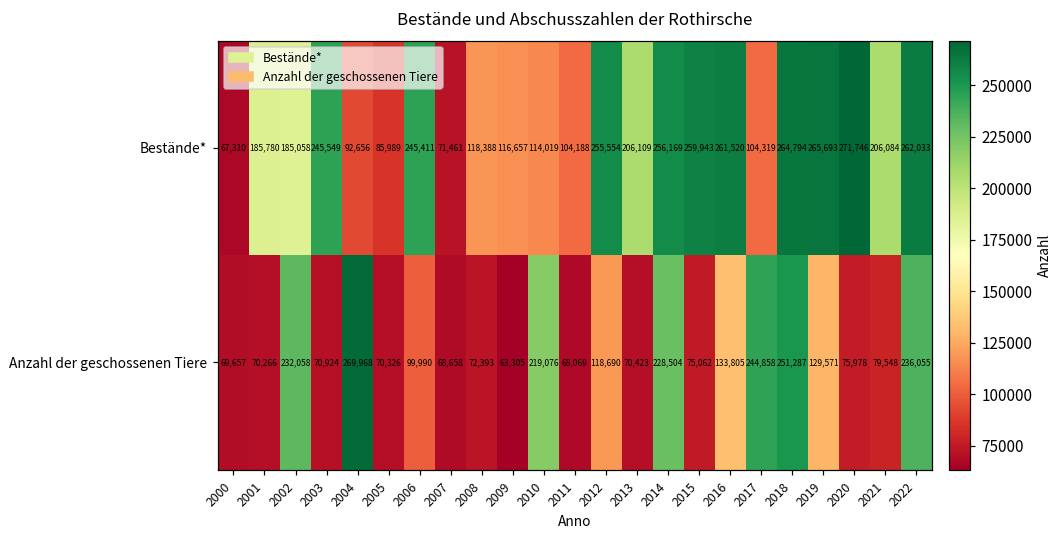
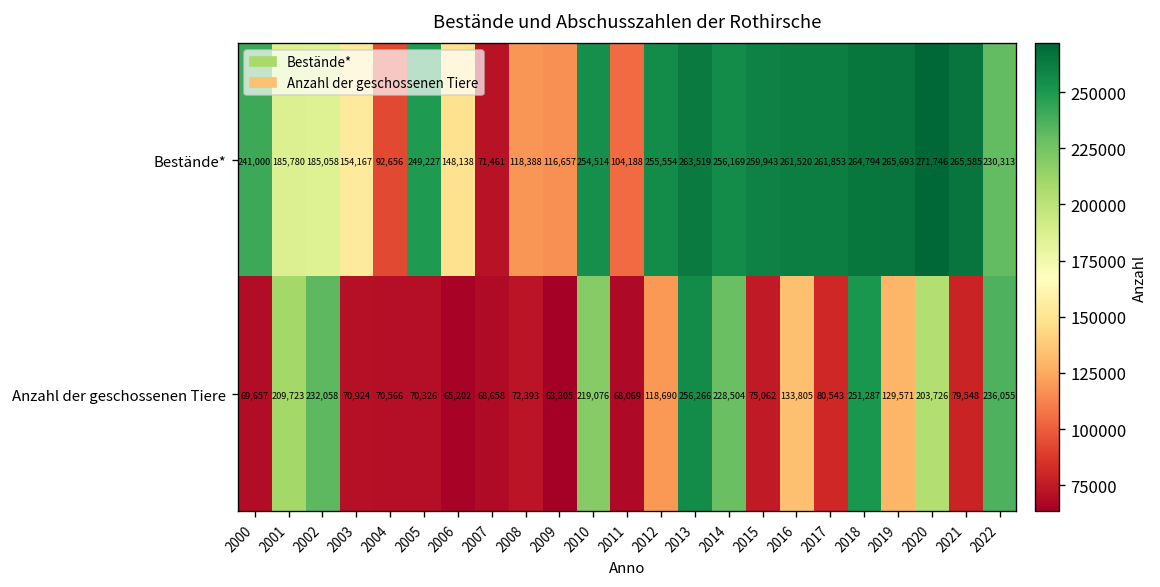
Bestände*, 2000: 67,310 -> 241,000
Bestände*, 2003: 245,549 -> 154,167
Bestände*, 2005: 85,989 -> 249,227
Bestände*, 2006: 245,411 -> 148,138
Bestände*, 2010: 114,019 -> 254,514
Bestände*, 2013: 206,109 -> 263,519
Bestände*, 2017: 104,319 -> 261,853
Bestände*, 2021: 206,084 -> 265,585
Bestände*, 2022: 262,033 -> 230,313
Anzahl der geschossenen Tiere, 2001: 70,266 -> 209,723
Anzahl der geschossenen Tiere, 2004: 269,968 -> 70,566
Anzahl der geschossenen Tiere, 2006: 99,990 -> 65,202
Anzahl der geschossenen Tiere, 2013: 70,423 -> 256,266
Anzahl der geschossenen Tiere, 2017: 244,858 -> 80,543
Anzahl der geschossenen Tiere, 2020: 75,978 -> 203,726
